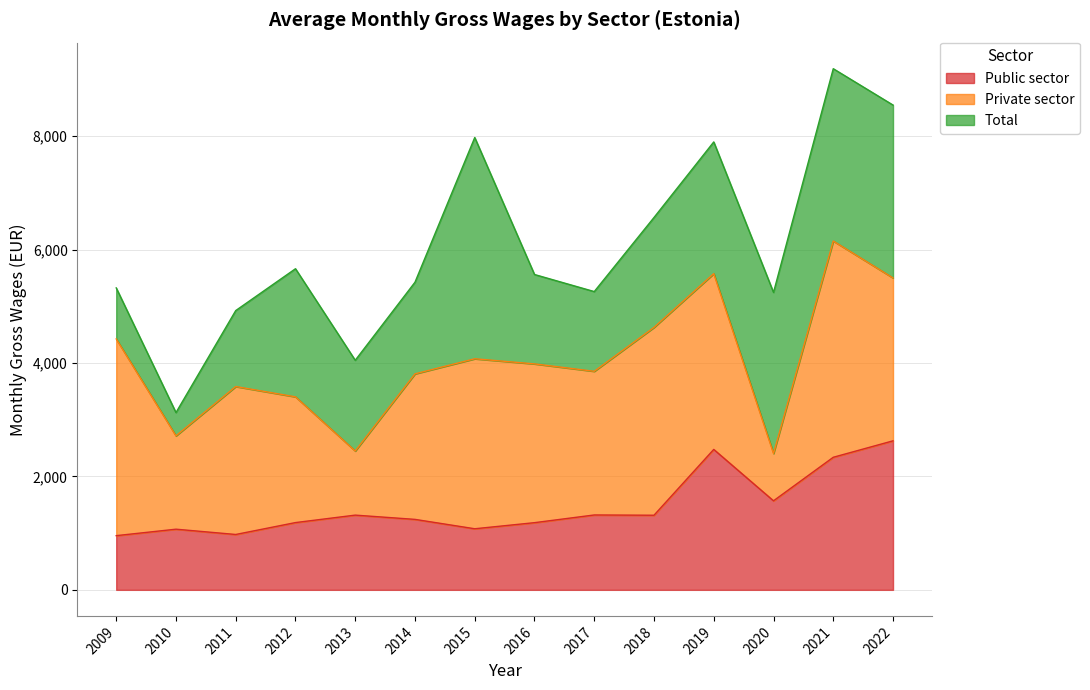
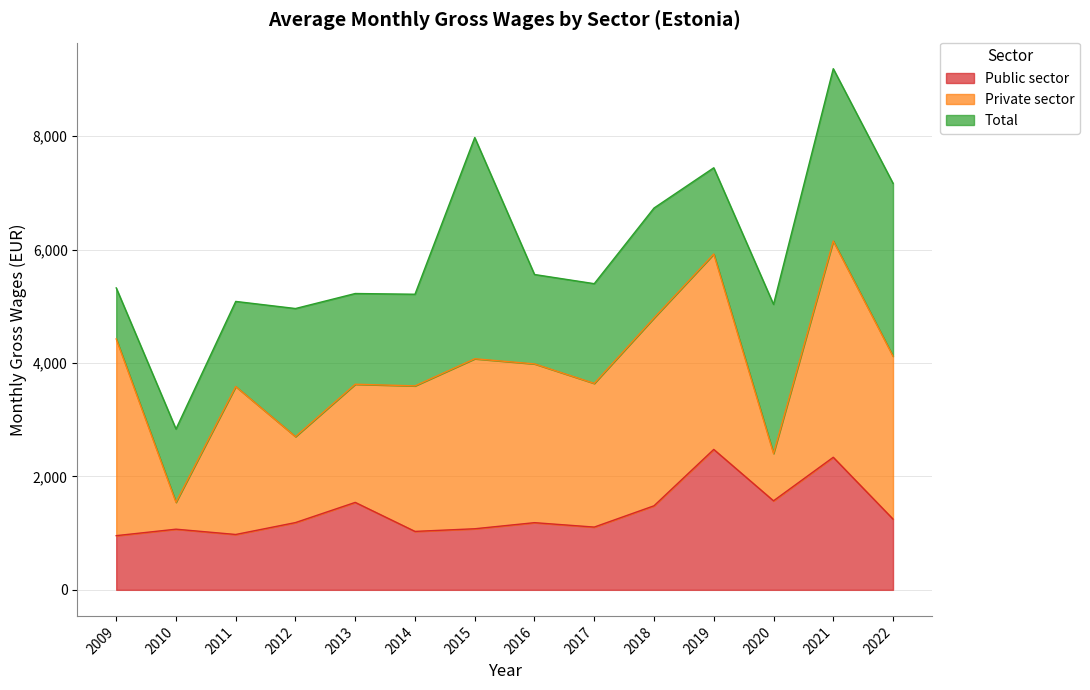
Private sector, 2010: 1,600 -> 500
Total, 2010: 400 -> 1,300
Total, 2011: 1,300 -> 1,500
Private sector, 2012: 2,200 -> 1,500
Public sector, 2013: 1,300 -> 1,500
Private sector, 2013: 1,100 -> 2,100
Public sector, 2014: 1,200 -> 1,000
Public sector, 2017: 1,300 -> 1,100
Total, 2017: 1,400 -> 1,800
Public sector, 2018: 1,300 -> 1,500
Private sector, 2019: 3,100 -> 3,400
Total, 2019: 2,300 -> 1,500
Total, 2020: 2,800 -> 2,600
Public sector, 2022: 2,600 -> 1,200
